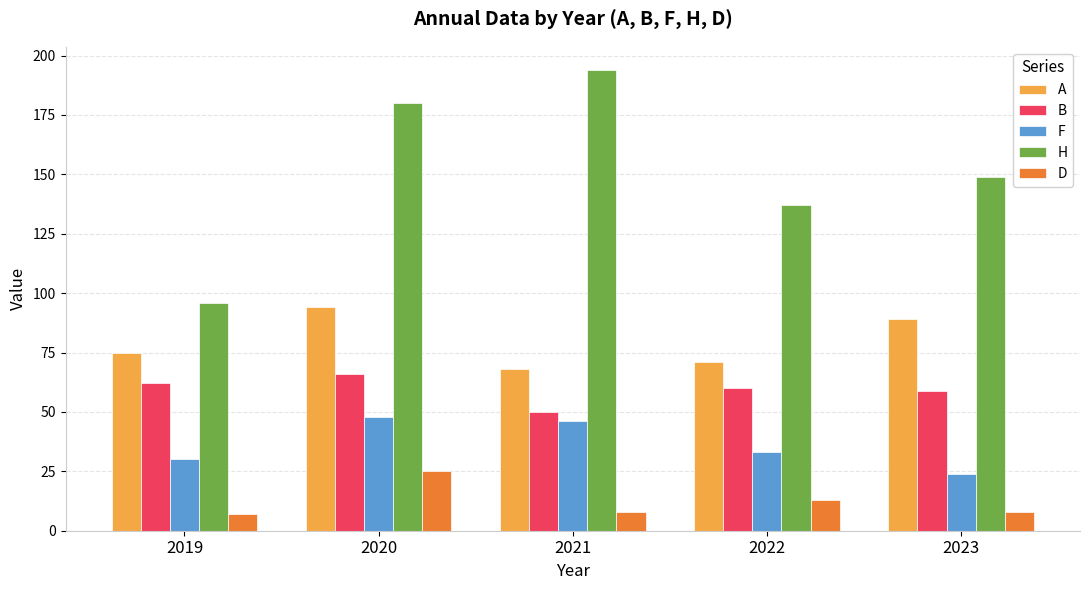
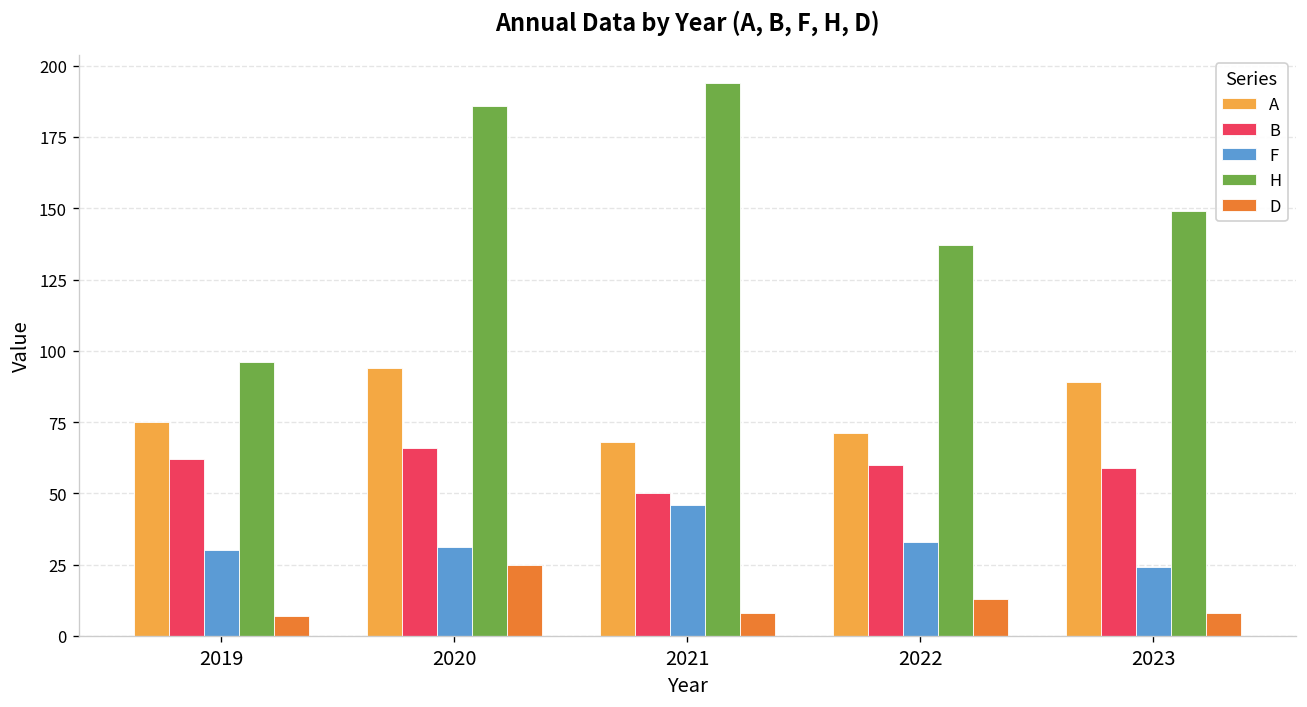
F, 2020: 48 -> 31
H, 2020: 180 -> 186
